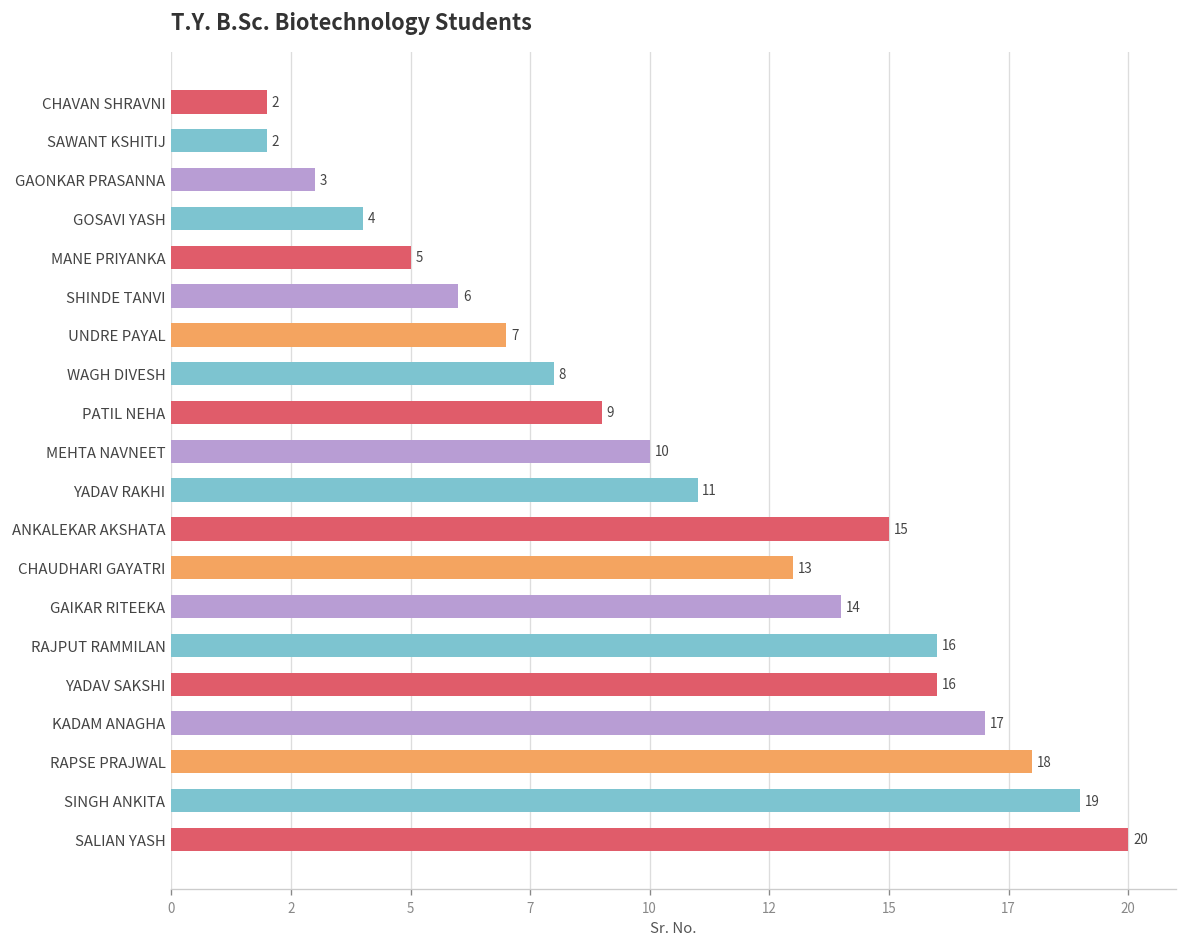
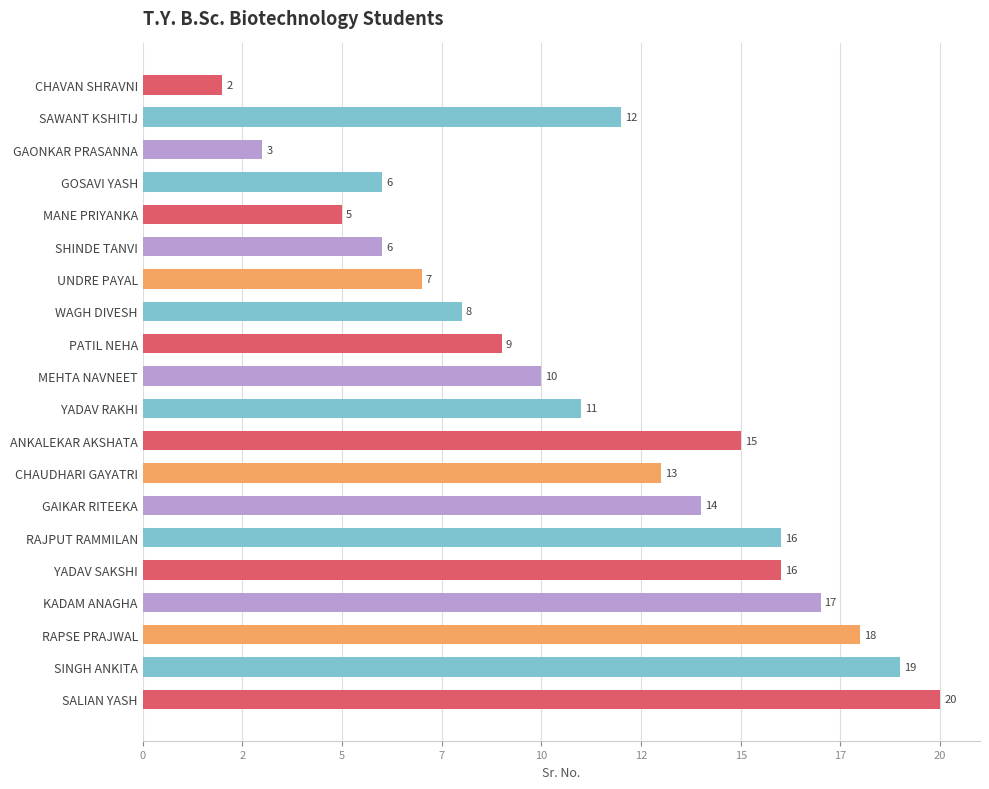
SAWANT KSHITIJ: 2 -> 12
GOSAVI YASH: 4 -> 6
